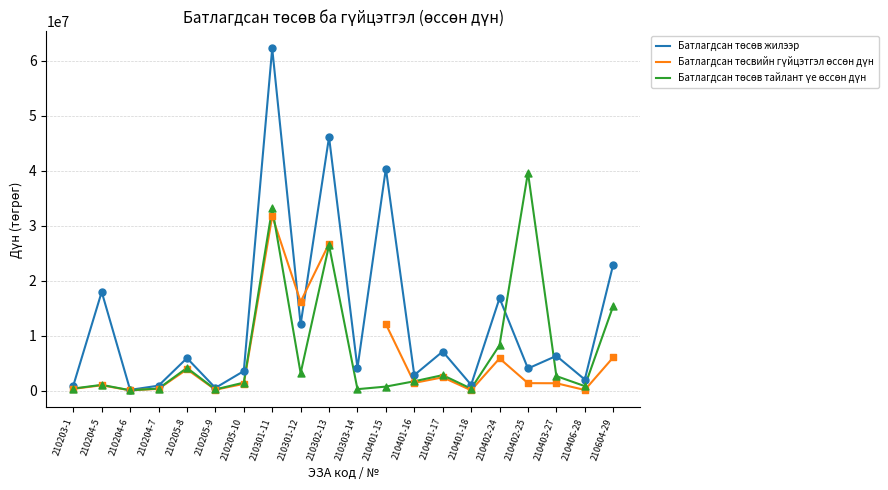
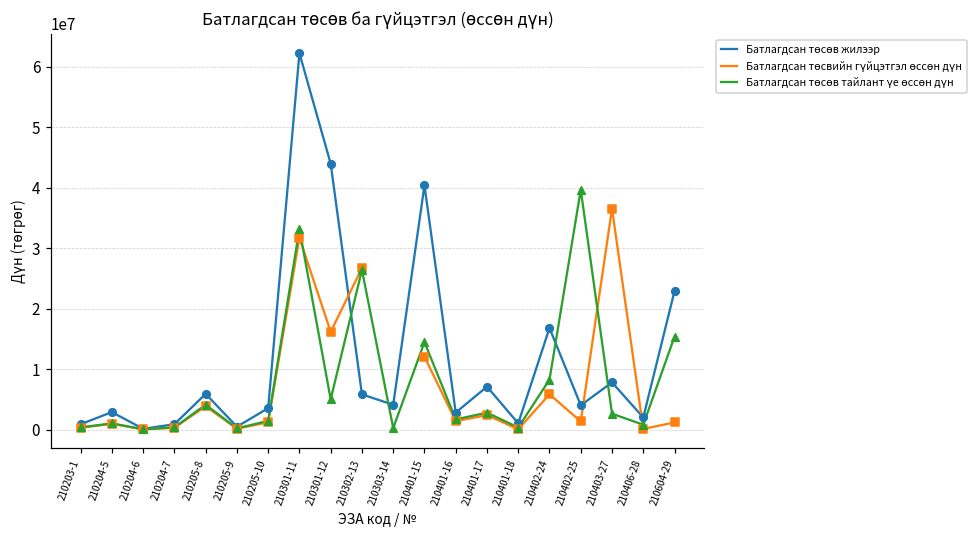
Батлагдсан төсөв жилээр, 210204-5: 18000000 -> 3000000
Батлагдсан төсөв жилээр, 210301-12: 12000000 -> 44000000
Батлагдсан төсөв тайлант үе өссөн дүн, 210301-12: 3000000 -> 5000000
Батлагдсан төсөв жилээр, 210302-13: 46000000 -> 6000000
Батлагдсан төсөв тайлант үе өссөн дүн, 210401-15: 1000000 -> 14000000
Батлагдсан төсөв жилээр, 210403-27: 6000000 -> 8000000
Батлагдсан төсвийн гүйцэтгэл өссөн дүн, 210403-27: 1000000 -> 37000000
Батлагдсан төсвийн гүйцэтгэл өссөн дүн, 210604-29: 6000000 -> 1000000
